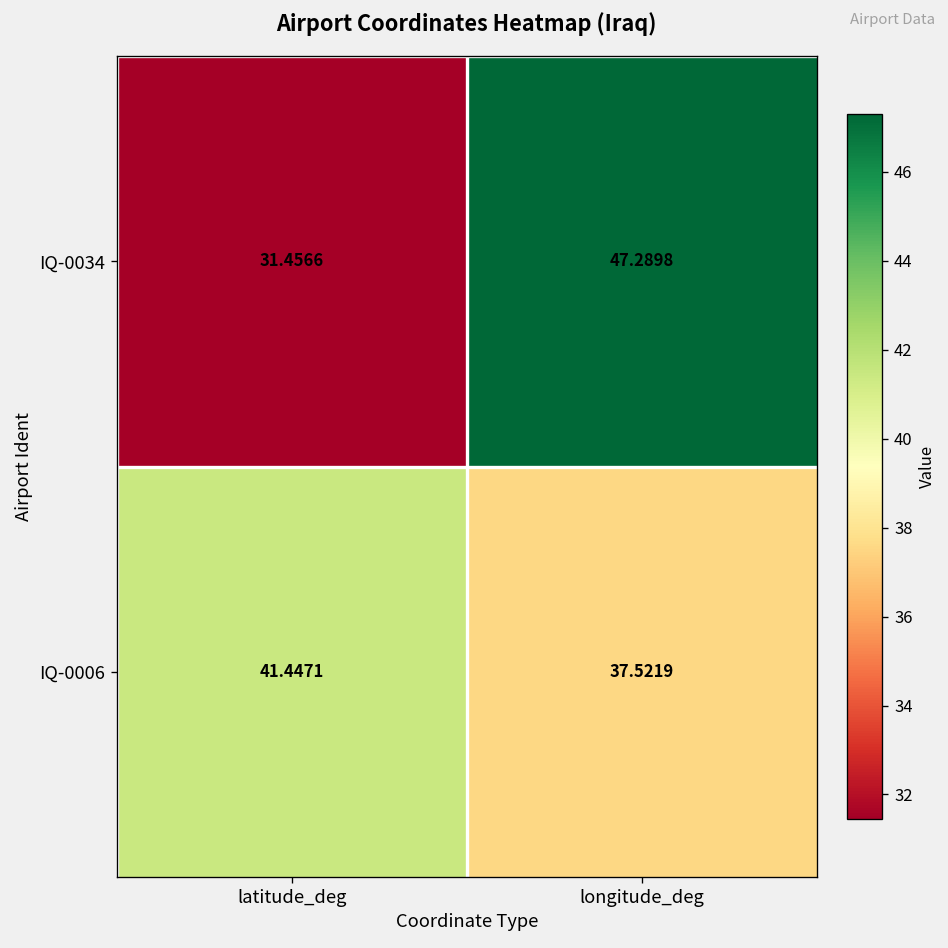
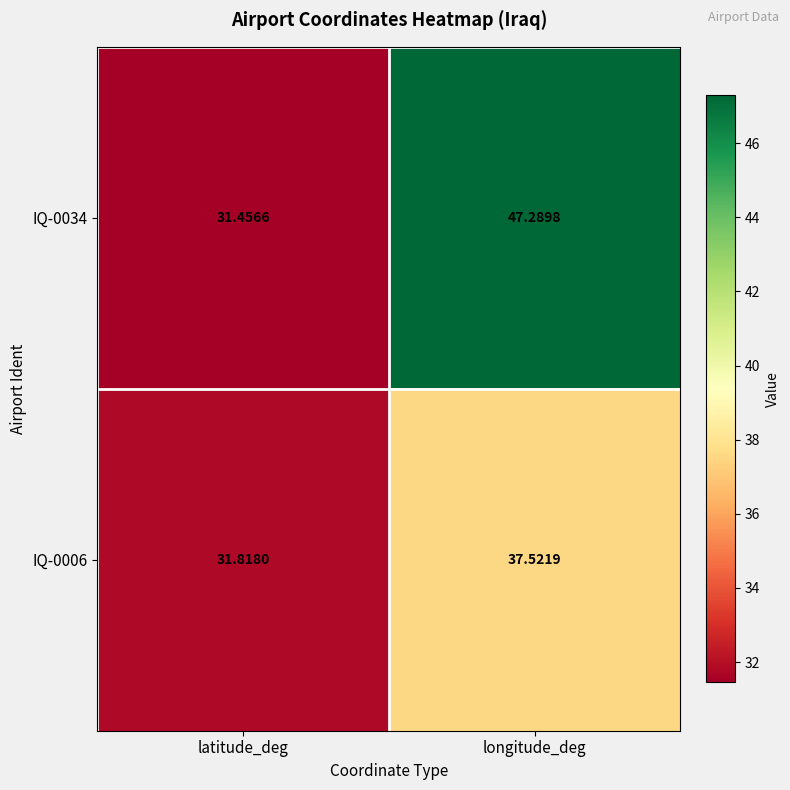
IQ-0006, latitude_deg: 41.4471 -> 31.8180
